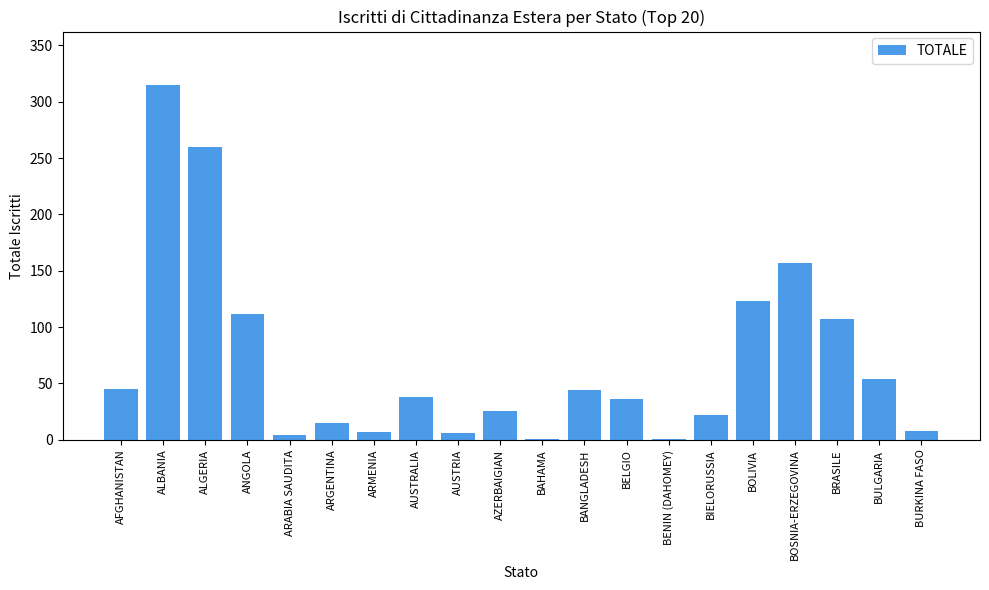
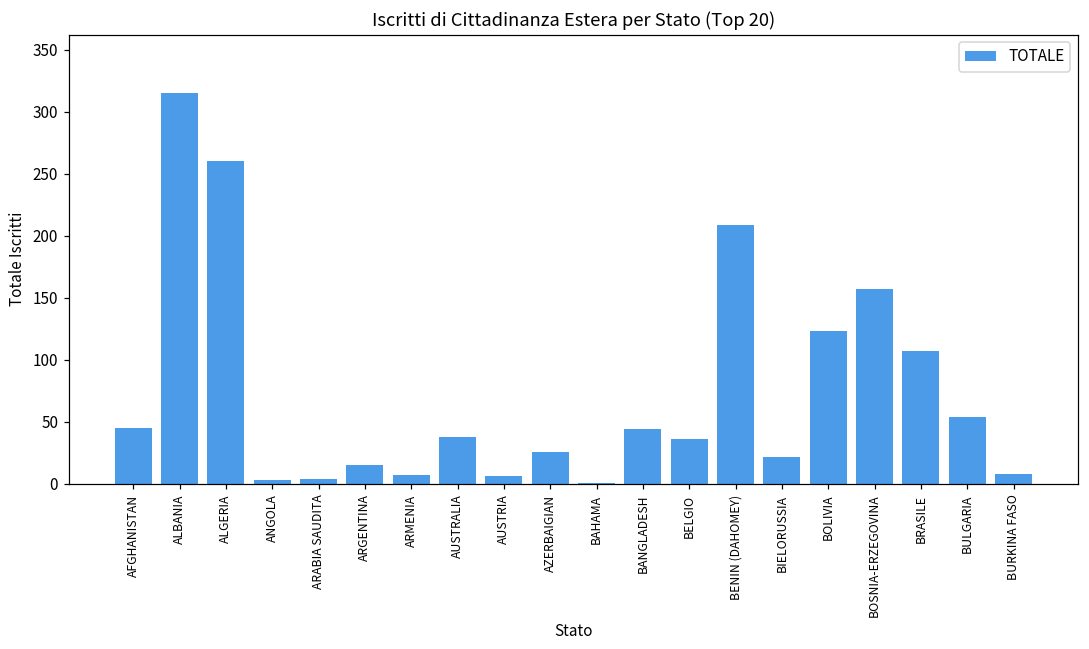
ANGOLA: 112 -> 3
BENIN (DAHOMEY): 1 -> 209
